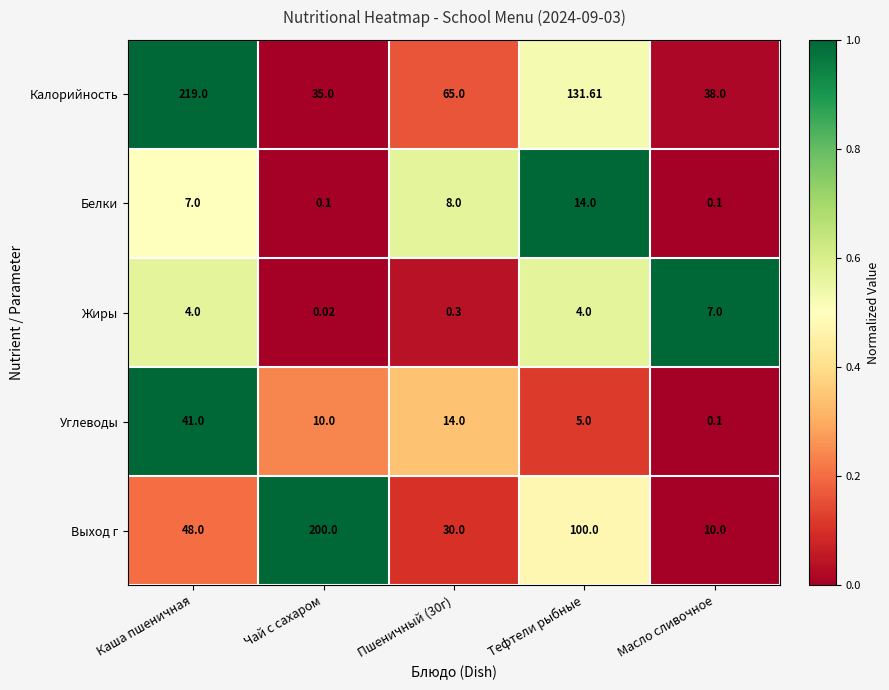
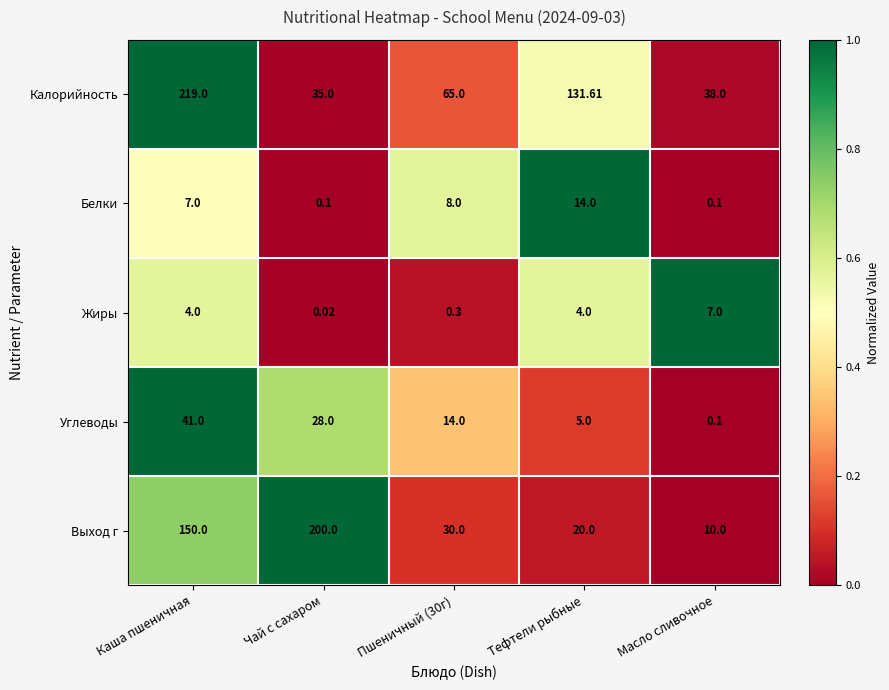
Углеводы, Чай с сахаром: 10.0 -> 28.0
Выход г, Каша пшеничная: 48.0 -> 150.0
Выход г, Тефтели рыбные: 100.0 -> 20.0
